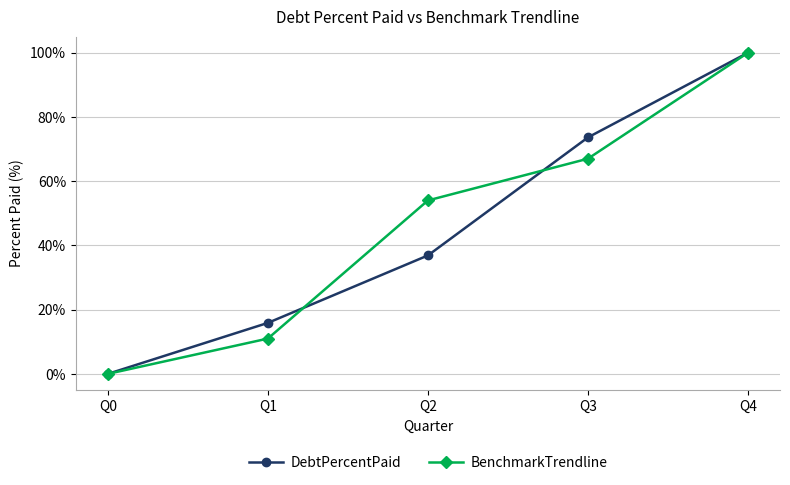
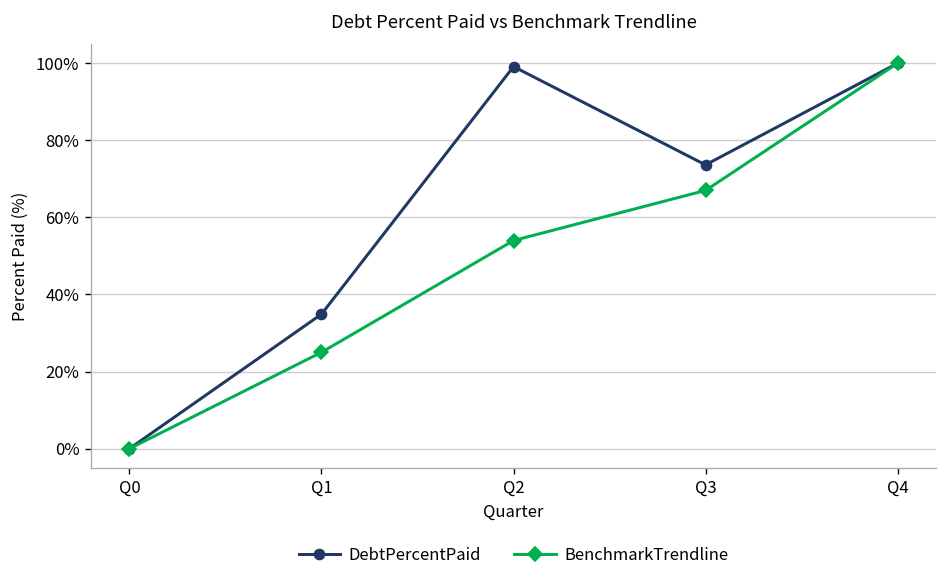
DebtPercentPaid, Q1: 16% -> 35%
BenchmarkTrendline, Q1: 11% -> 25%
DebtPercentPaid, Q2: 37% -> 99%
